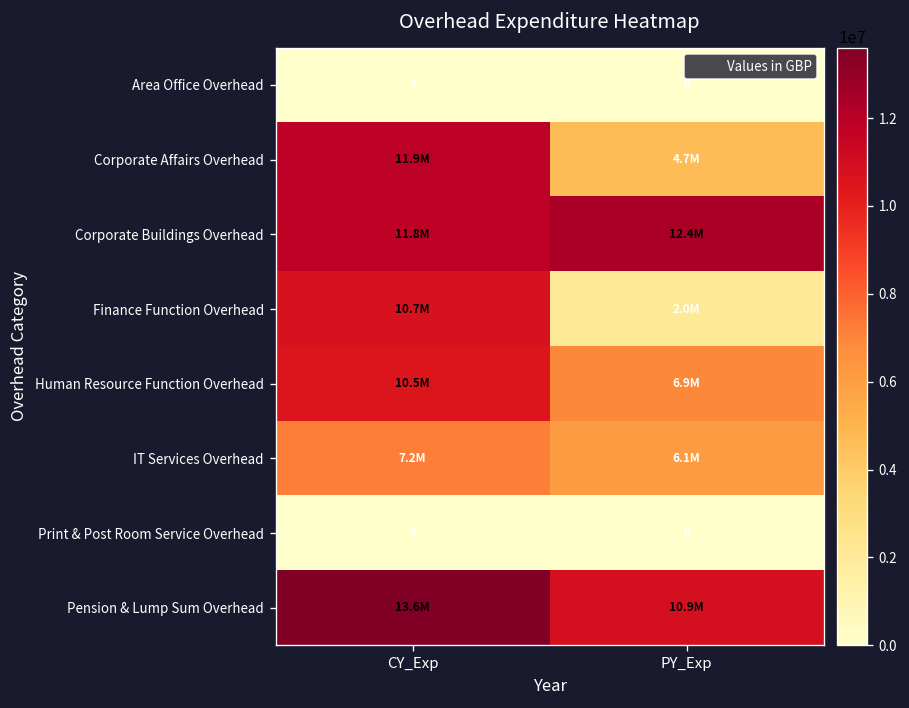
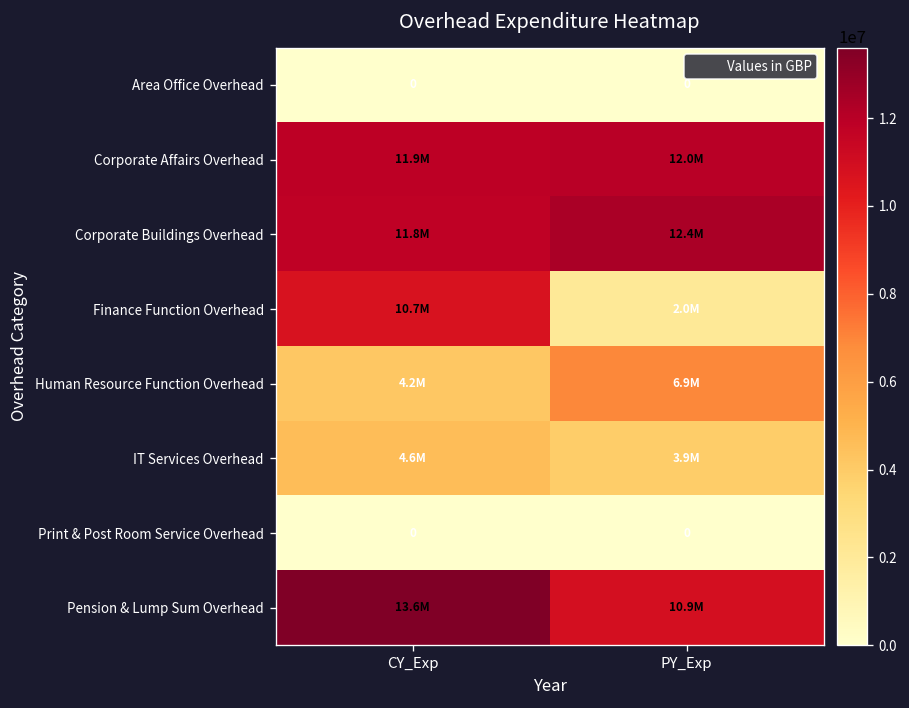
Corporate Affairs Overhead, PY_Exp: 4.7M -> 12.0M
Human Resource Function Overhead, CY_Exp: 10.5M -> 4.2M
IT Services Overhead, CY_Exp: 7.2M -> 4.6M
IT Services Overhead, PY_Exp: 6.1M -> 3.9M
